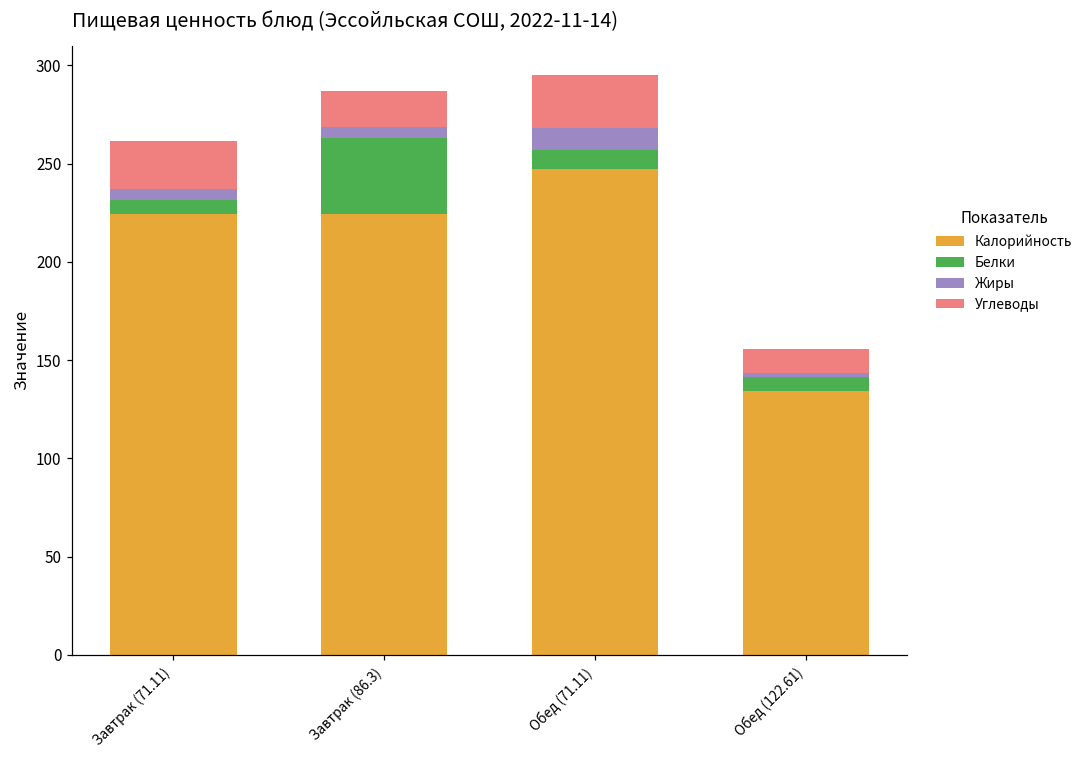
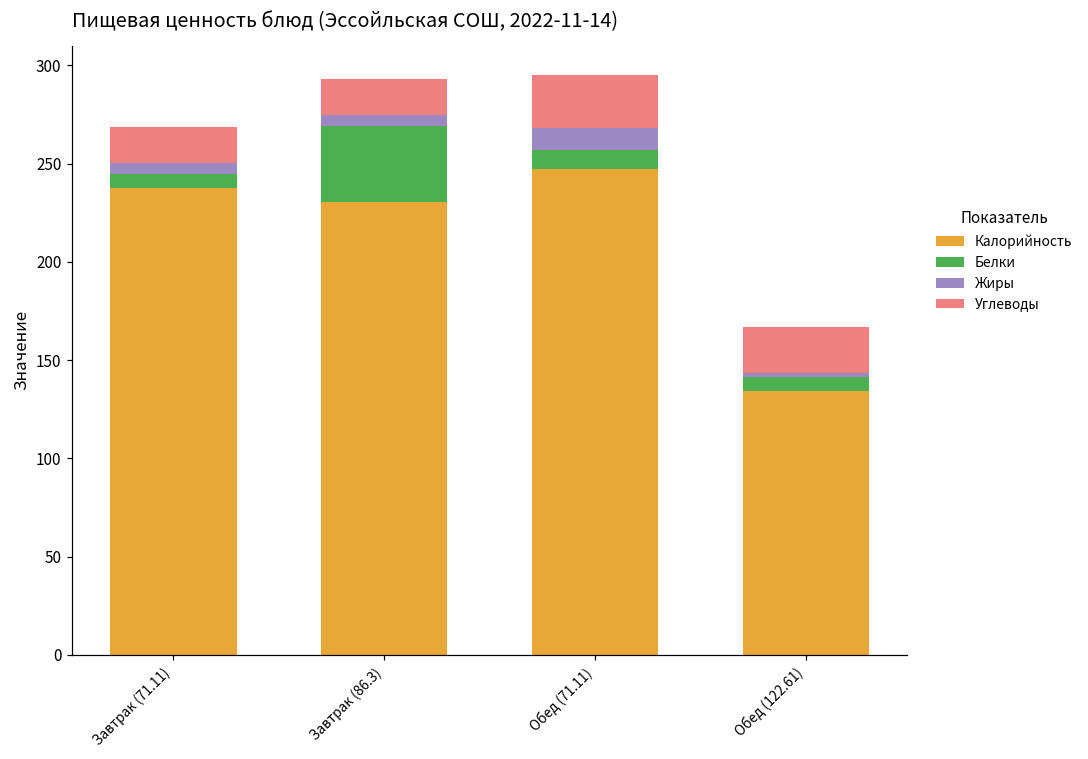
Калорийность, Завтрак (71.11): 224 -> 238
Углеводы, Завтрак (71.11): 24 -> 19
Калорийность, Завтрак (86.3): 224 -> 230
Углеводы, Обед (122.61): 12 -> 24
